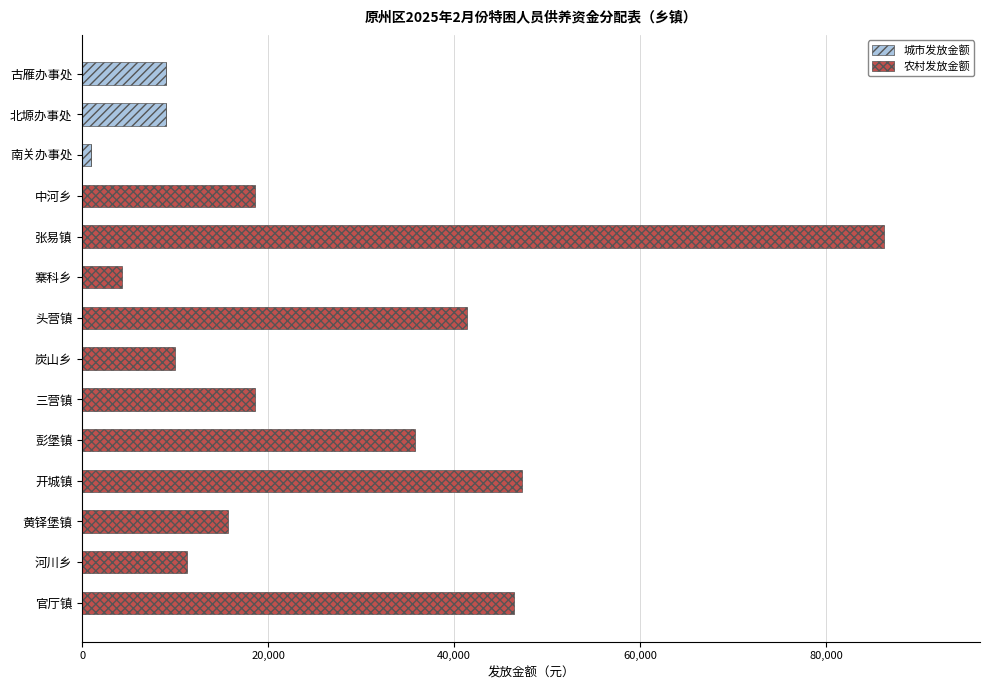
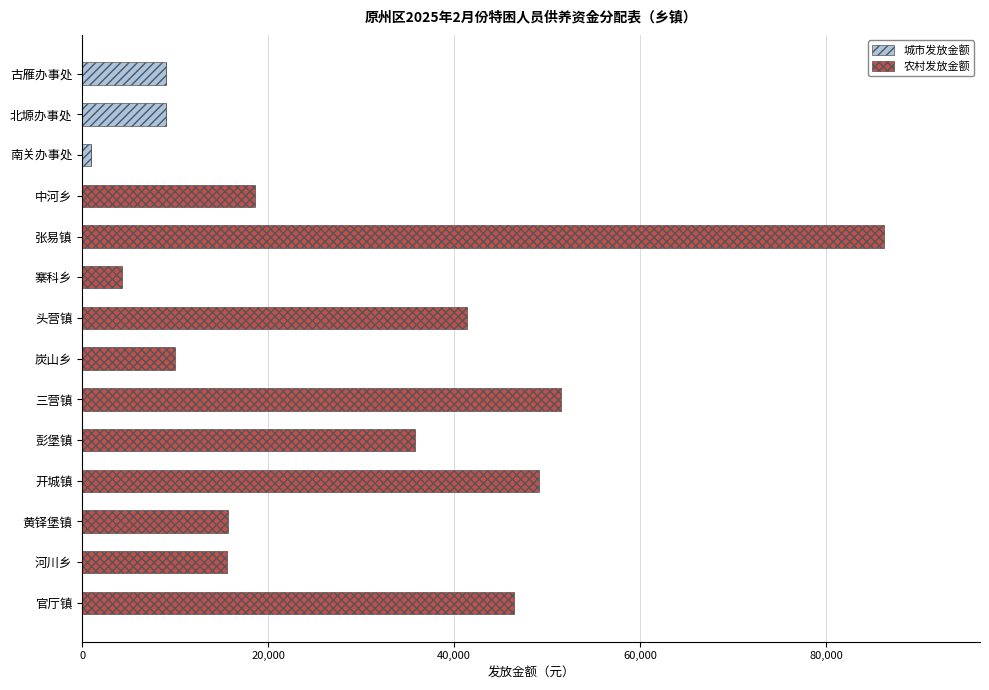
农村发放金额, 三营镇: 19,000 -> 51,000
农村发放金额, 开城镇: 47,000 -> 49,000
农村发放金额, 河川乡: 11,000 -> 16,000
